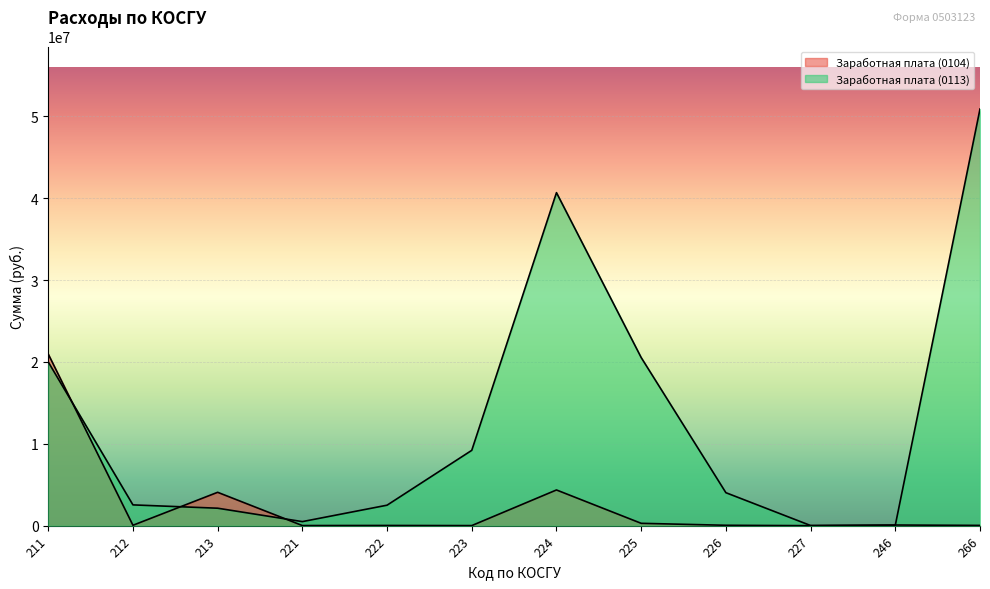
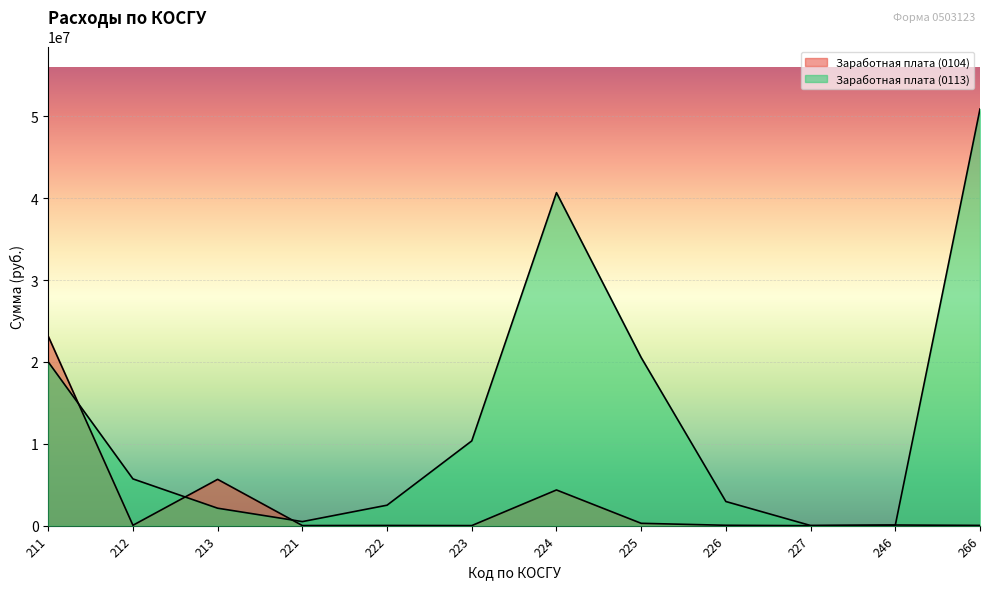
Заработная плата (0104), 211: 21000000 -> 23000000
Заработная плата (0113), 212: 3000000 -> 6000000
Заработная плата (0104), 213: 4000000 -> 6000000
Заработная плата (0113), 223: 9000000 -> 10000000
Заработная плата (0113), 226: 4000000 -> 3000000
